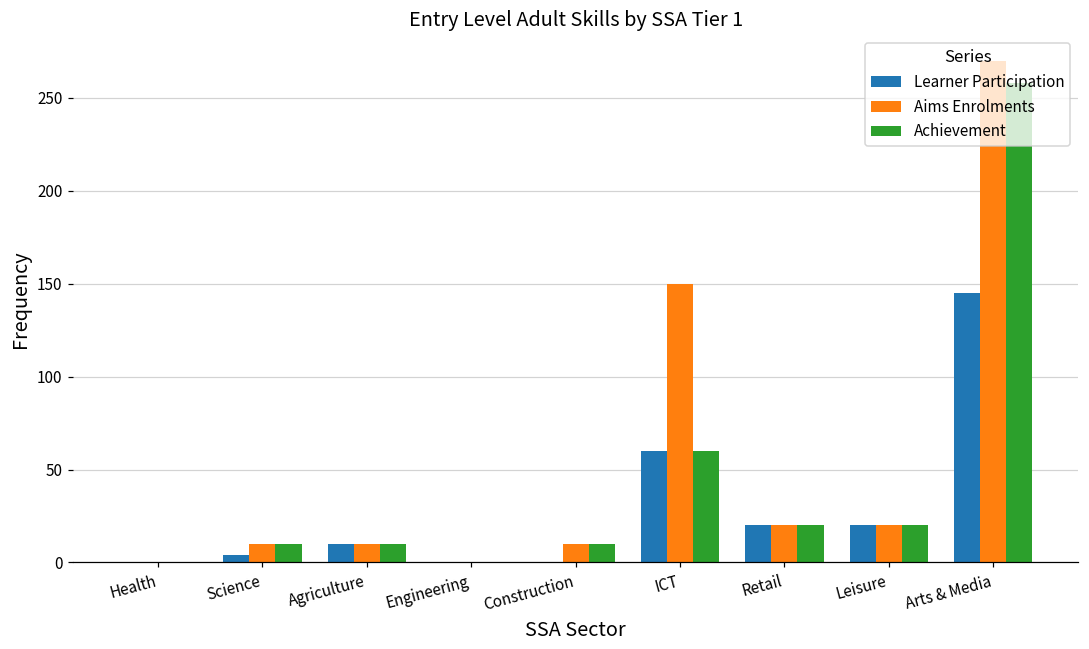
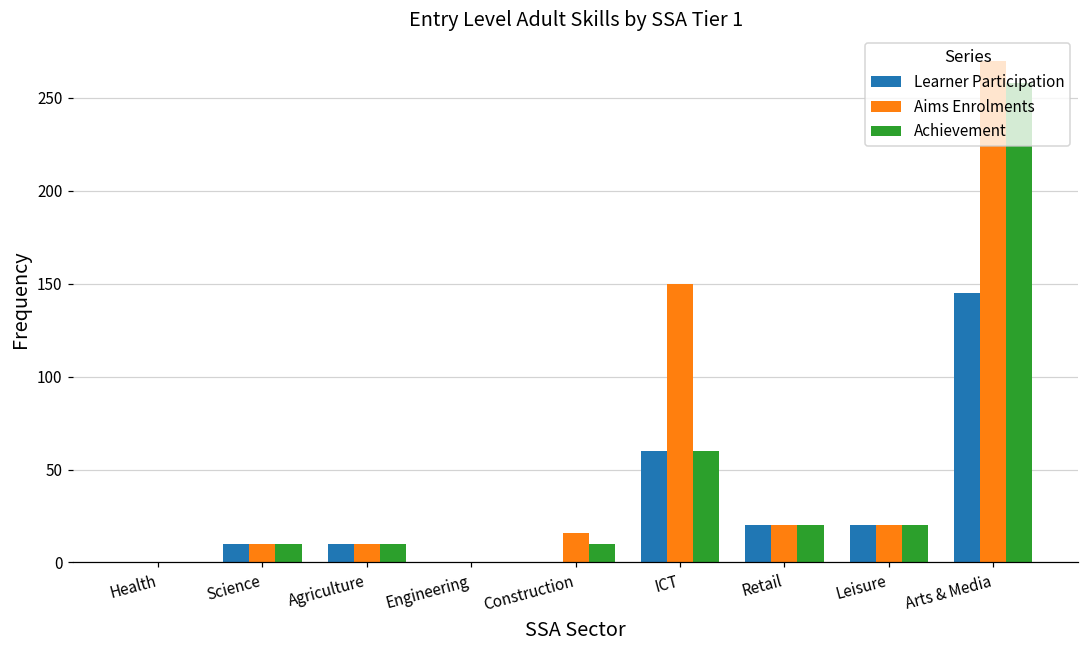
Learner Participation, Science: 4 -> 10
Aims Enrolments, Construction: 10 -> 16
